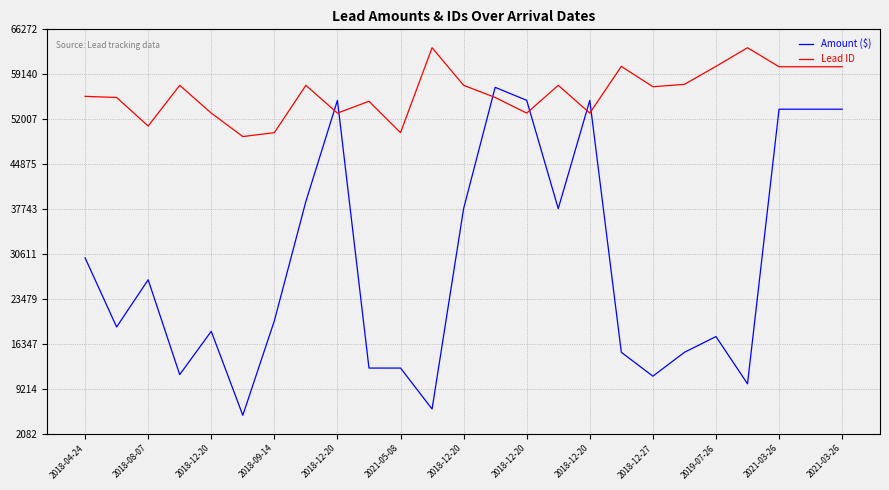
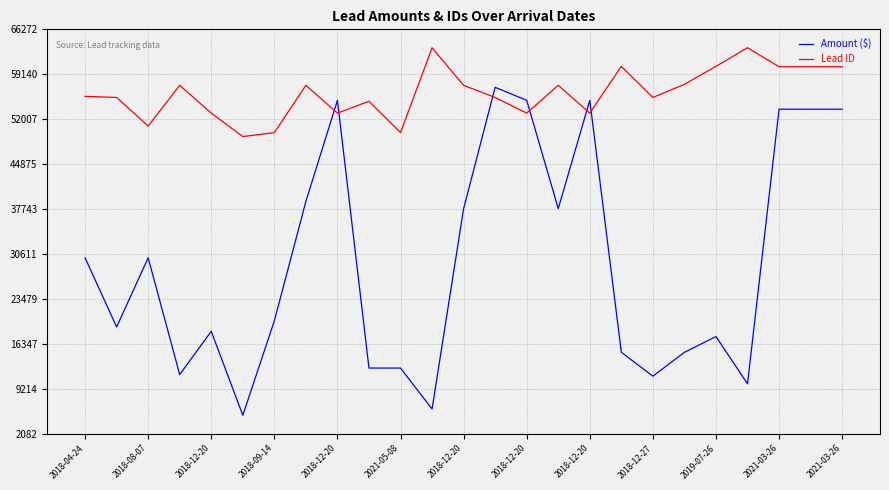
Amount ($), 2018-08-07: 27000 -> 30000
Lead ID, 2018-12-27: 57000 -> 55000
